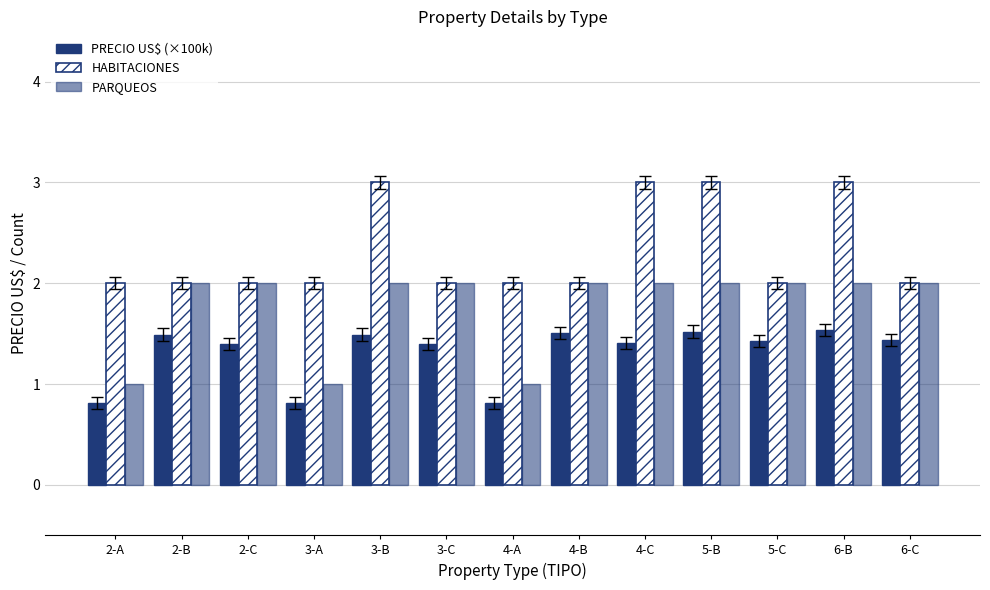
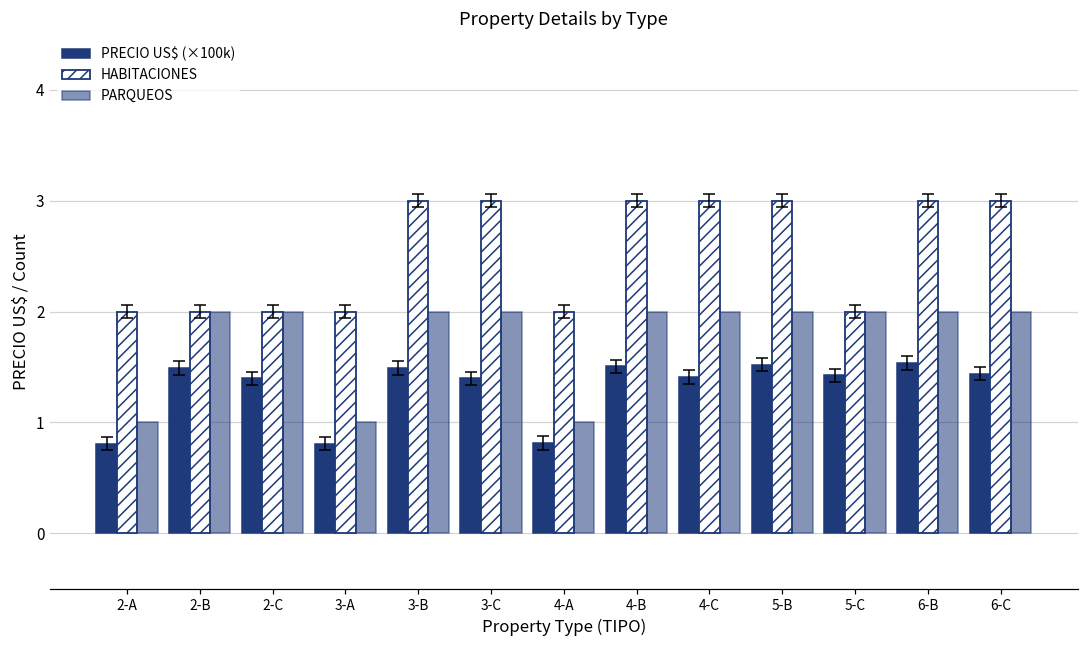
HABITACIONES, 3-C: 2 -> 3
HABITACIONES, 4-B: 2 -> 3
HABITACIONES, 6-C: 2 -> 3
